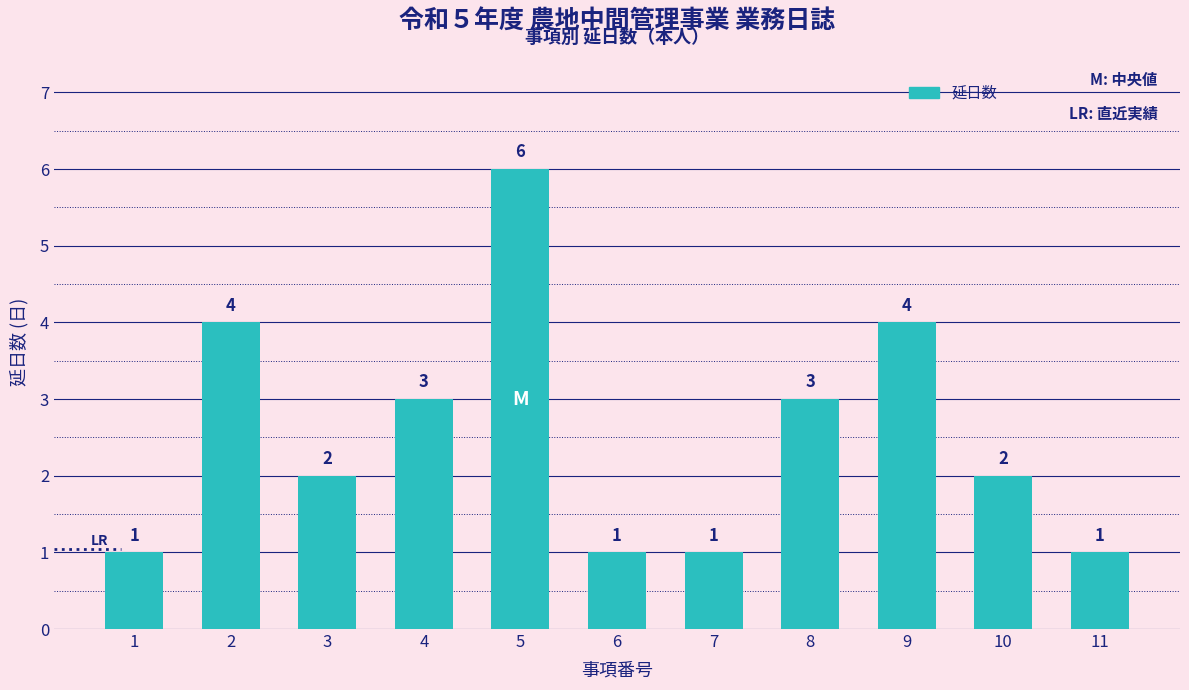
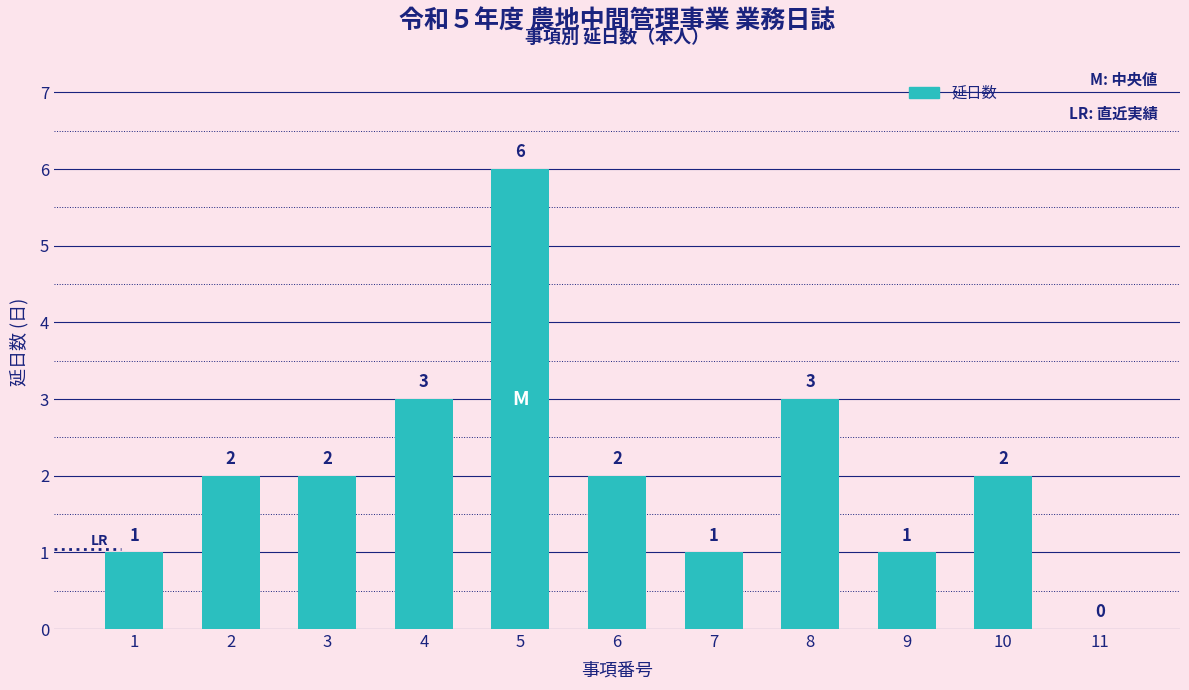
2: 4 -> 2
6: 1 -> 2
9: 4 -> 1
11: 1 -> 0
